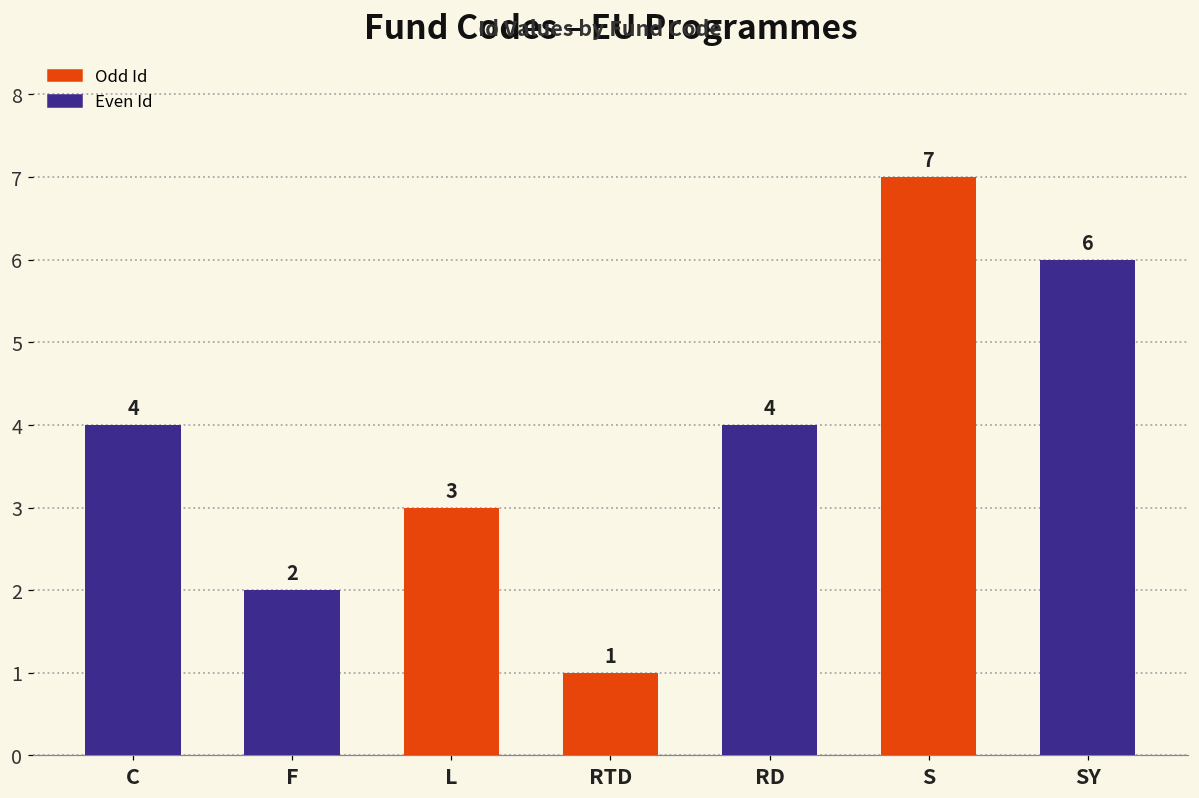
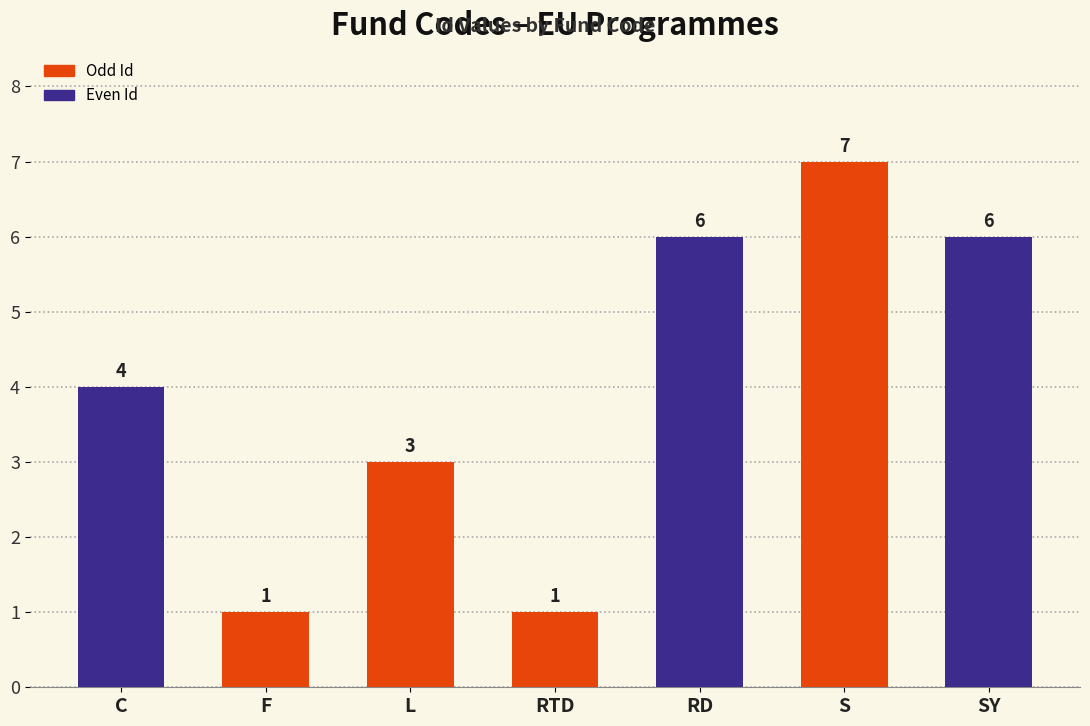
F: 2 -> 1
RD: 4 -> 6
